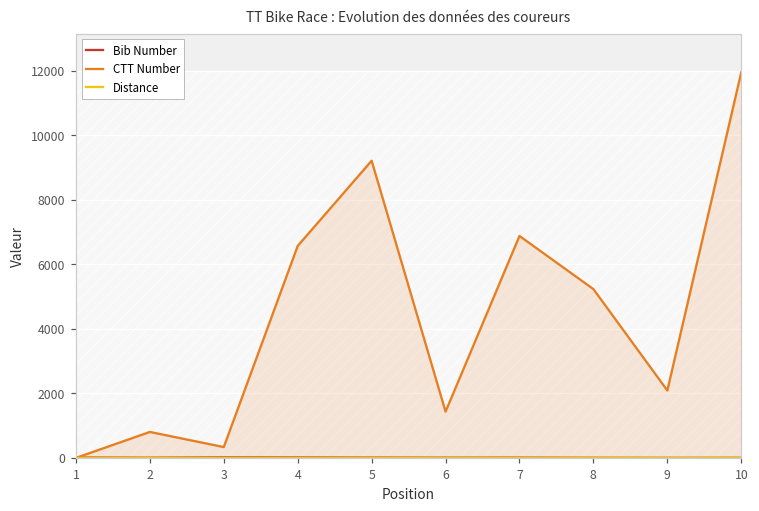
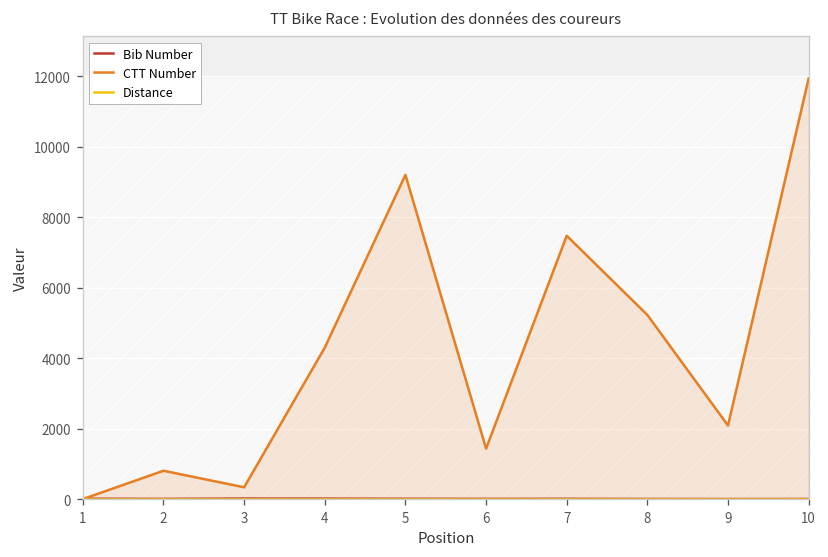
CTT Number, 4: 6600 -> 4300
CTT Number, 7: 6900 -> 7500
